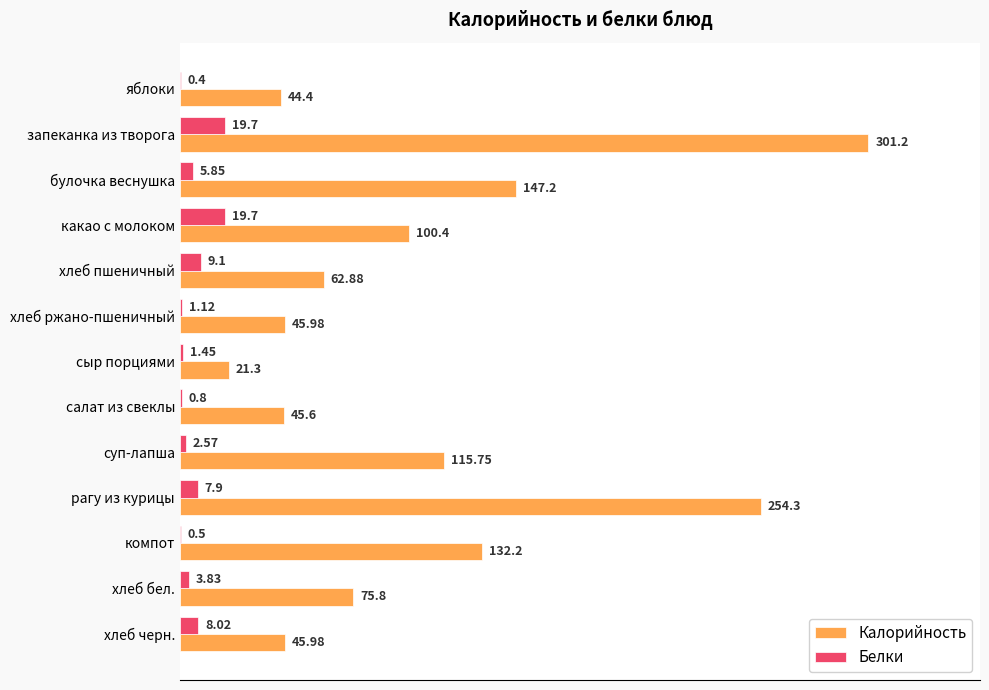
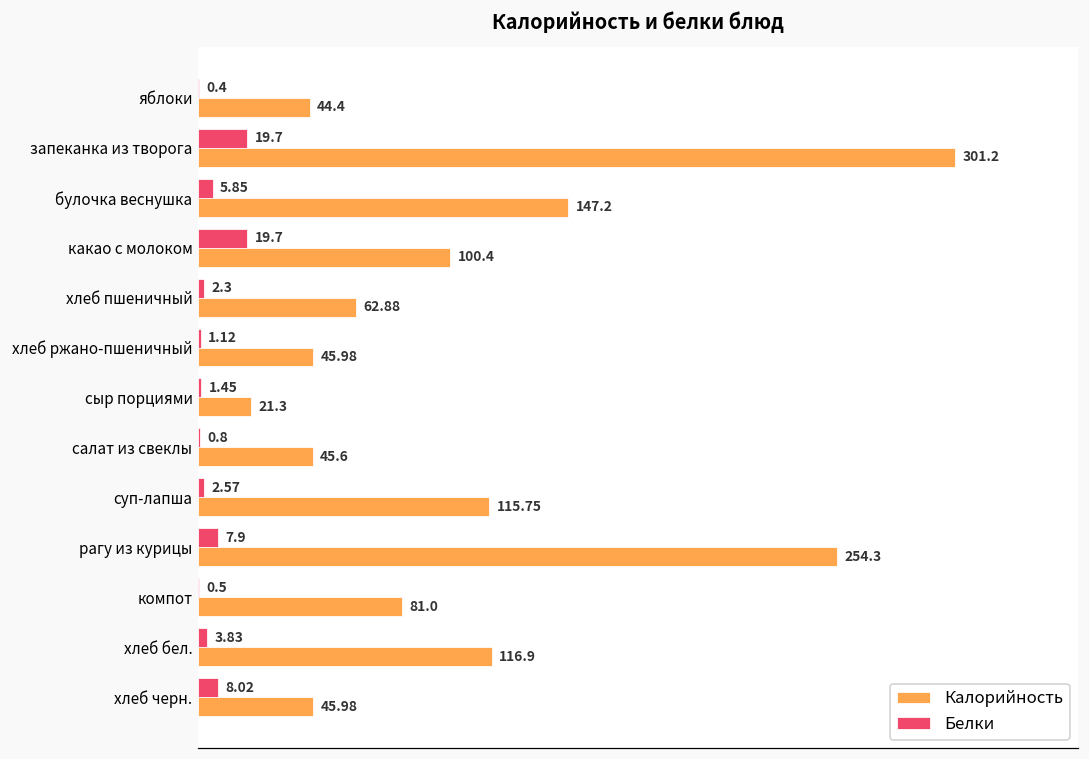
Белки, хлеб пшеничный: 9.1 -> 2.3
Калорийность, компот: 132.2 -> 81.0
Калорийность, хлеб бел.: 75.8 -> 116.9
